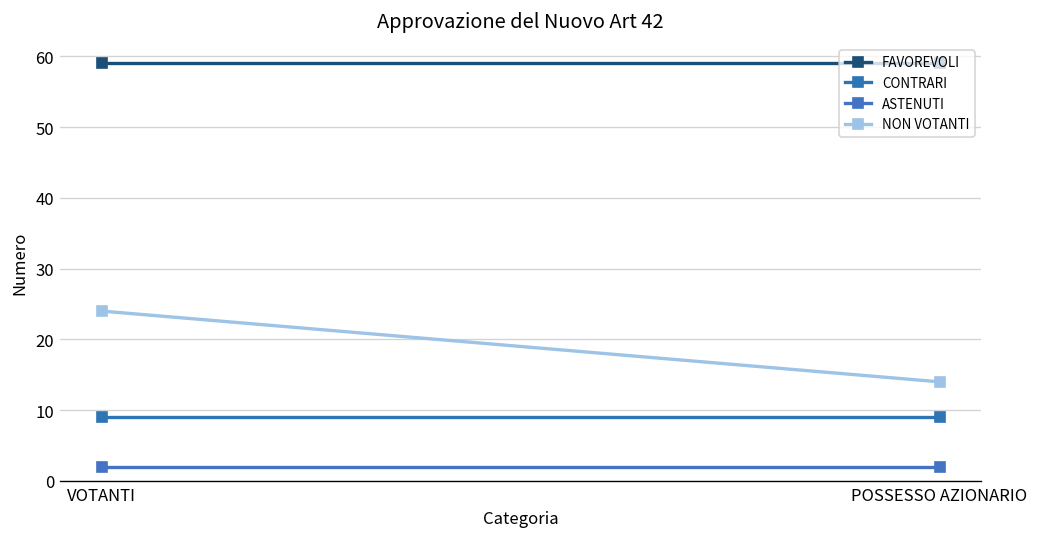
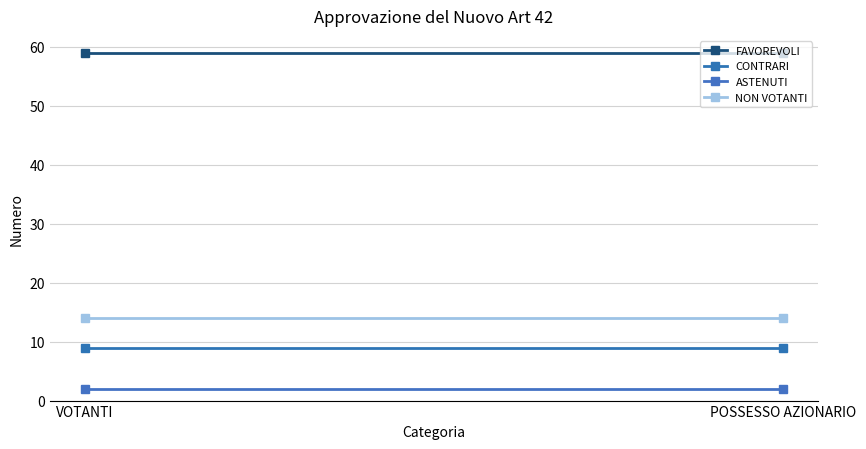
NON VOTANTI, VOTANTI: 24 -> 14
